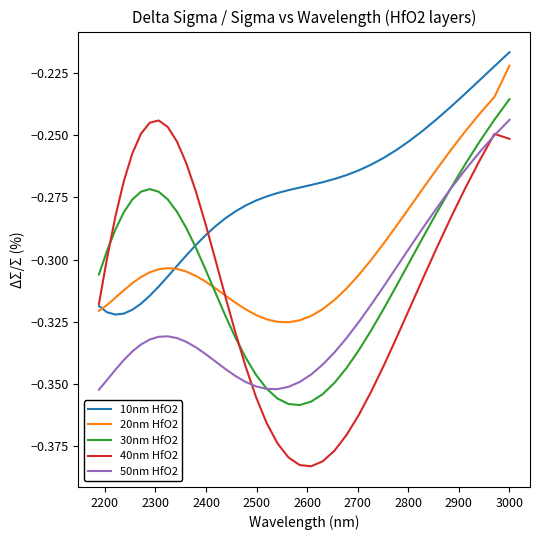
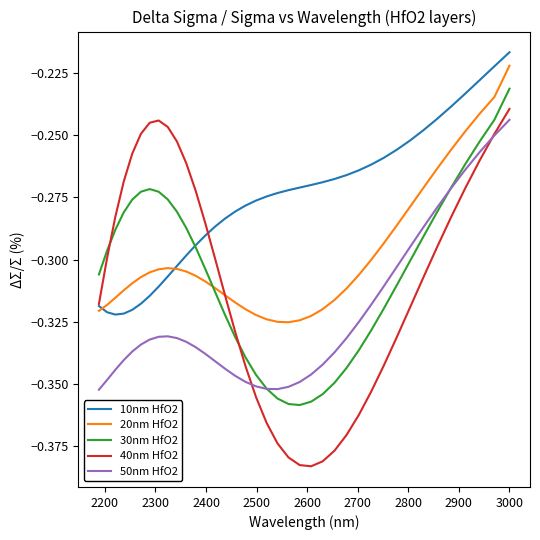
30nm HfO2, 3000: -0.236 -> -0.231
40nm HfO2, 3000: -0.251 -> -0.239
